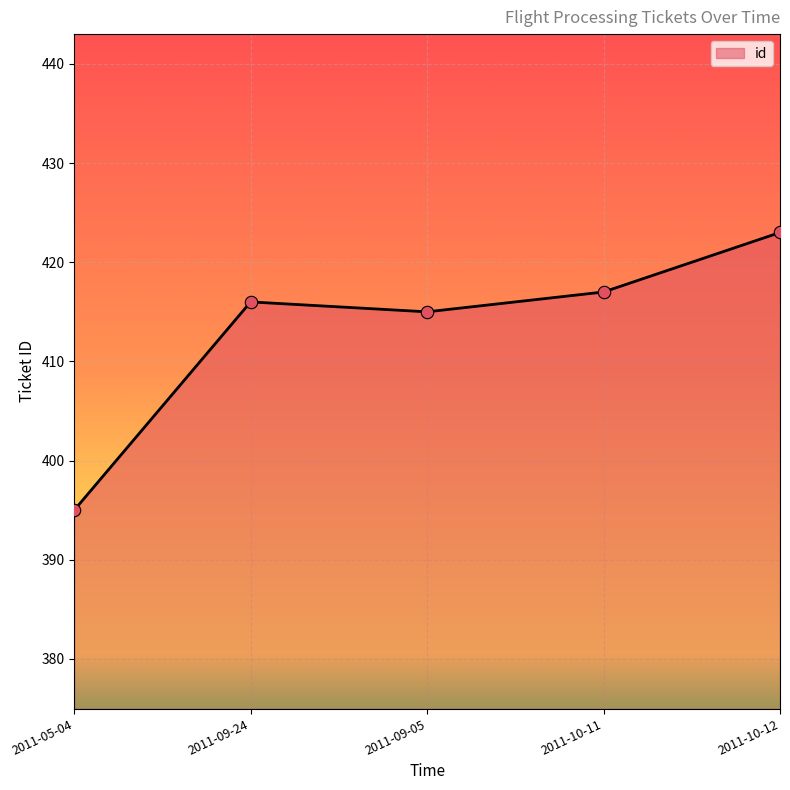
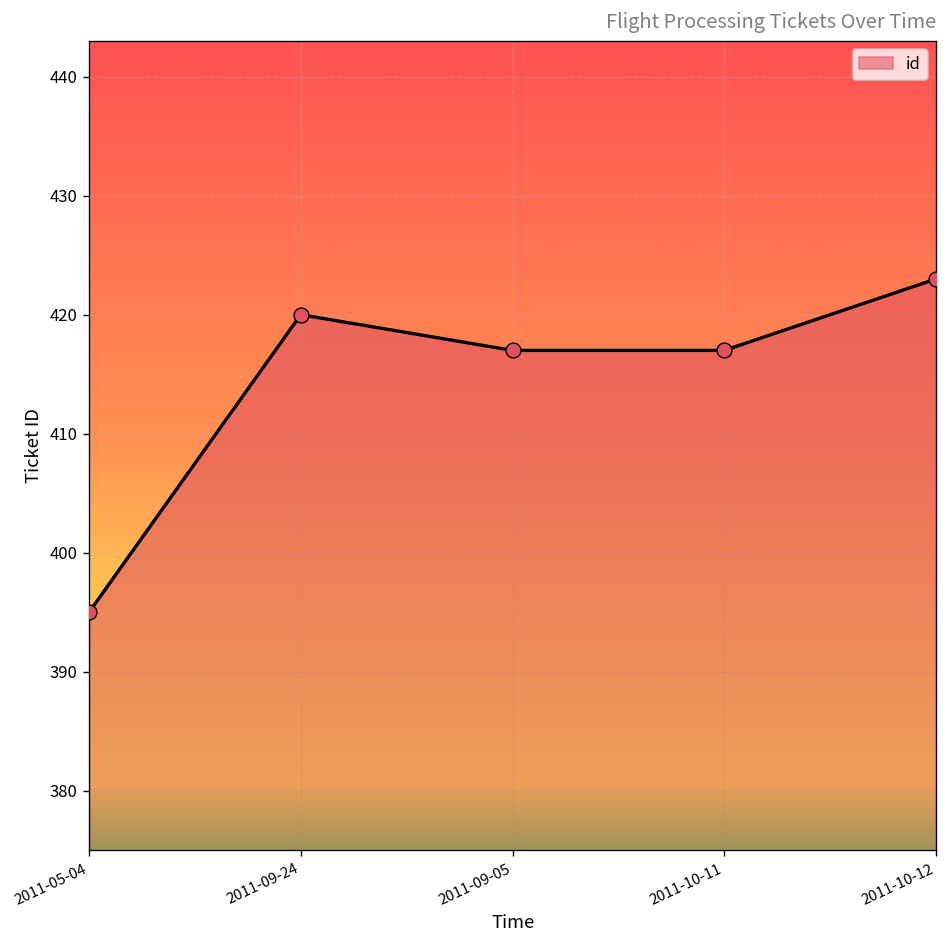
2011-09-24: 416 -> 420
2011-09-05: 415 -> 417
